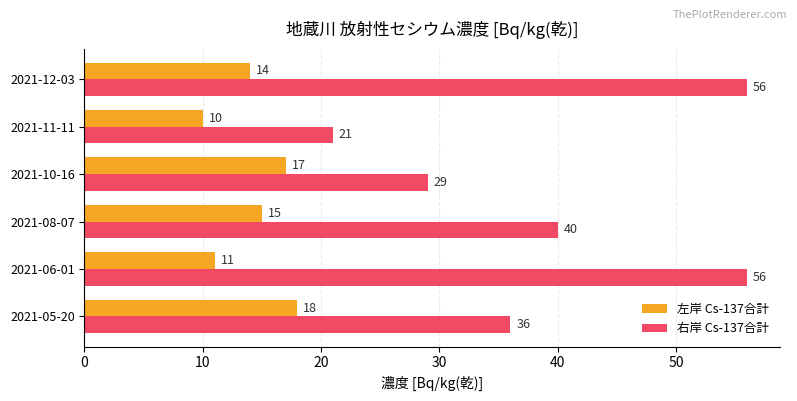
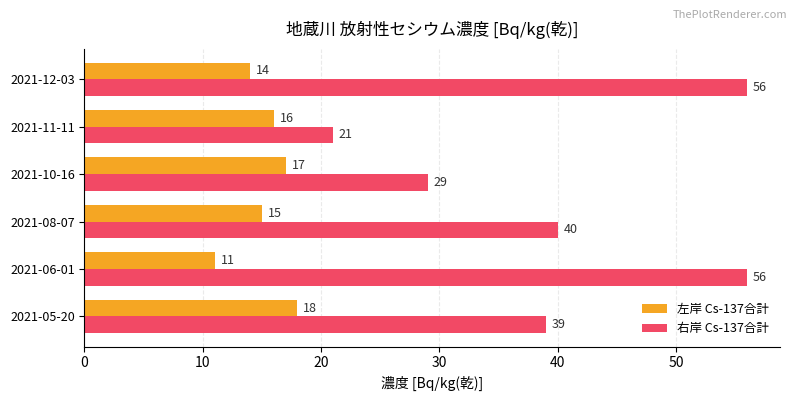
左岸 Cs-137合計, 2021-11-11: 10 -> 16
右岸 Cs-137合計, 2021-05-20: 36 -> 39
